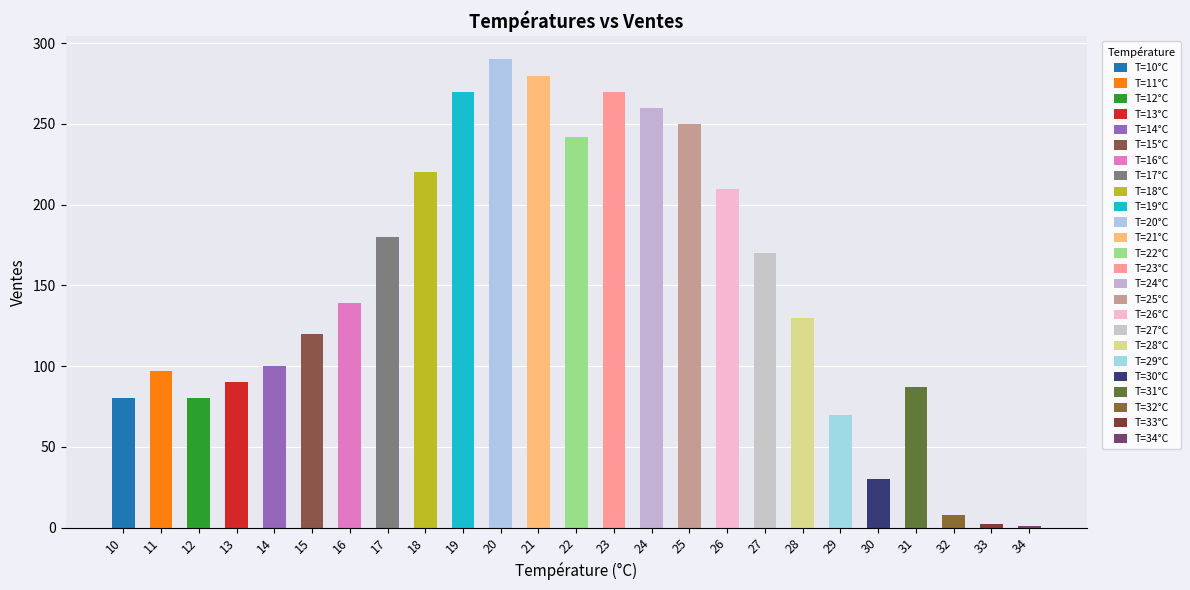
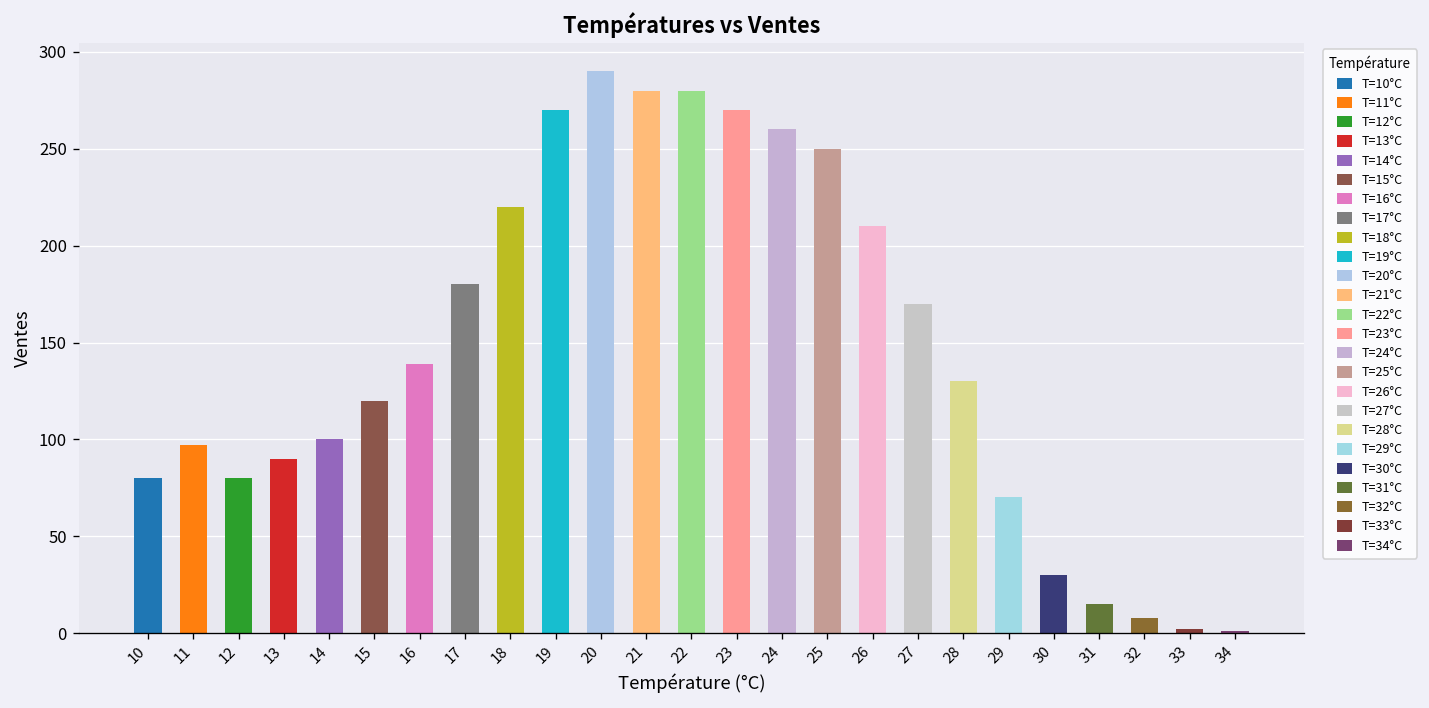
22: 242 -> 280
31: 87 -> 15
